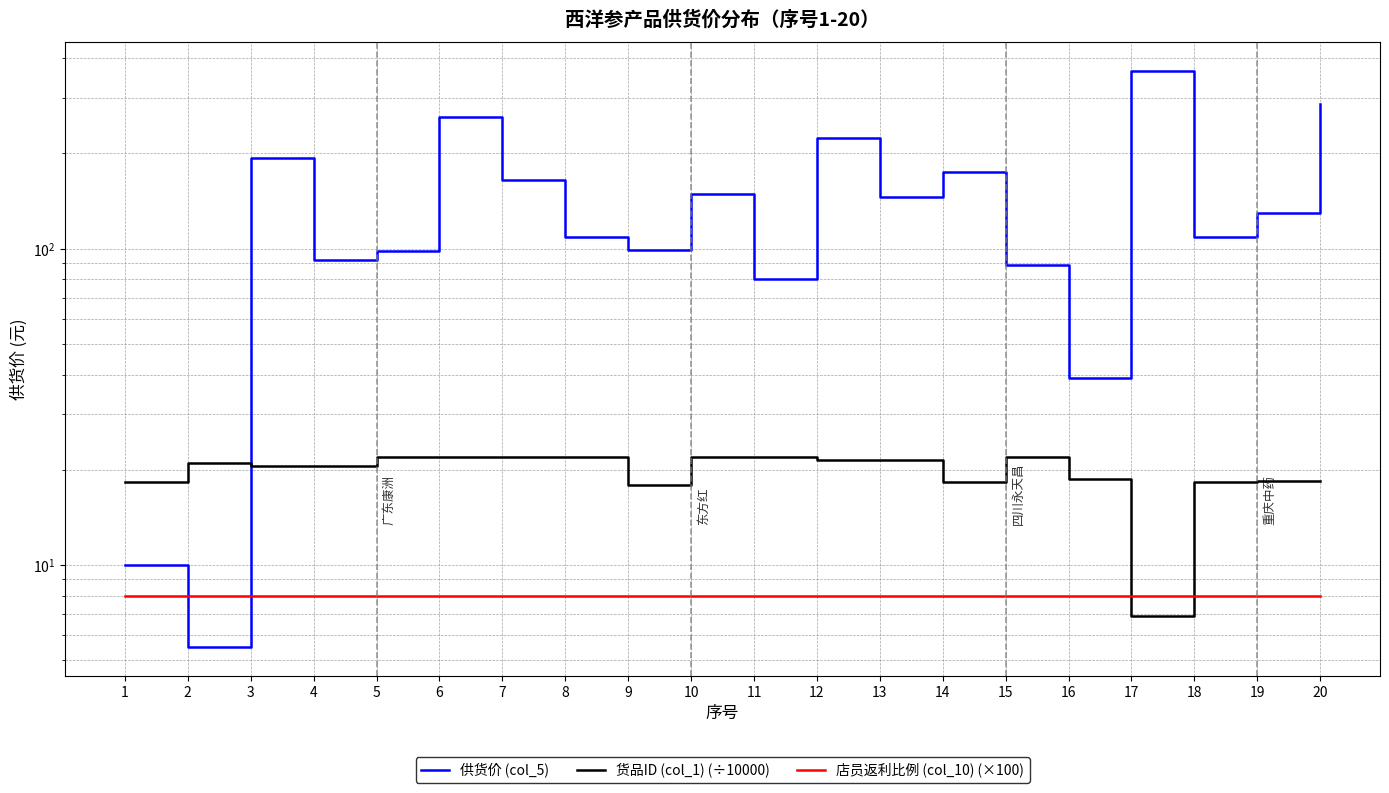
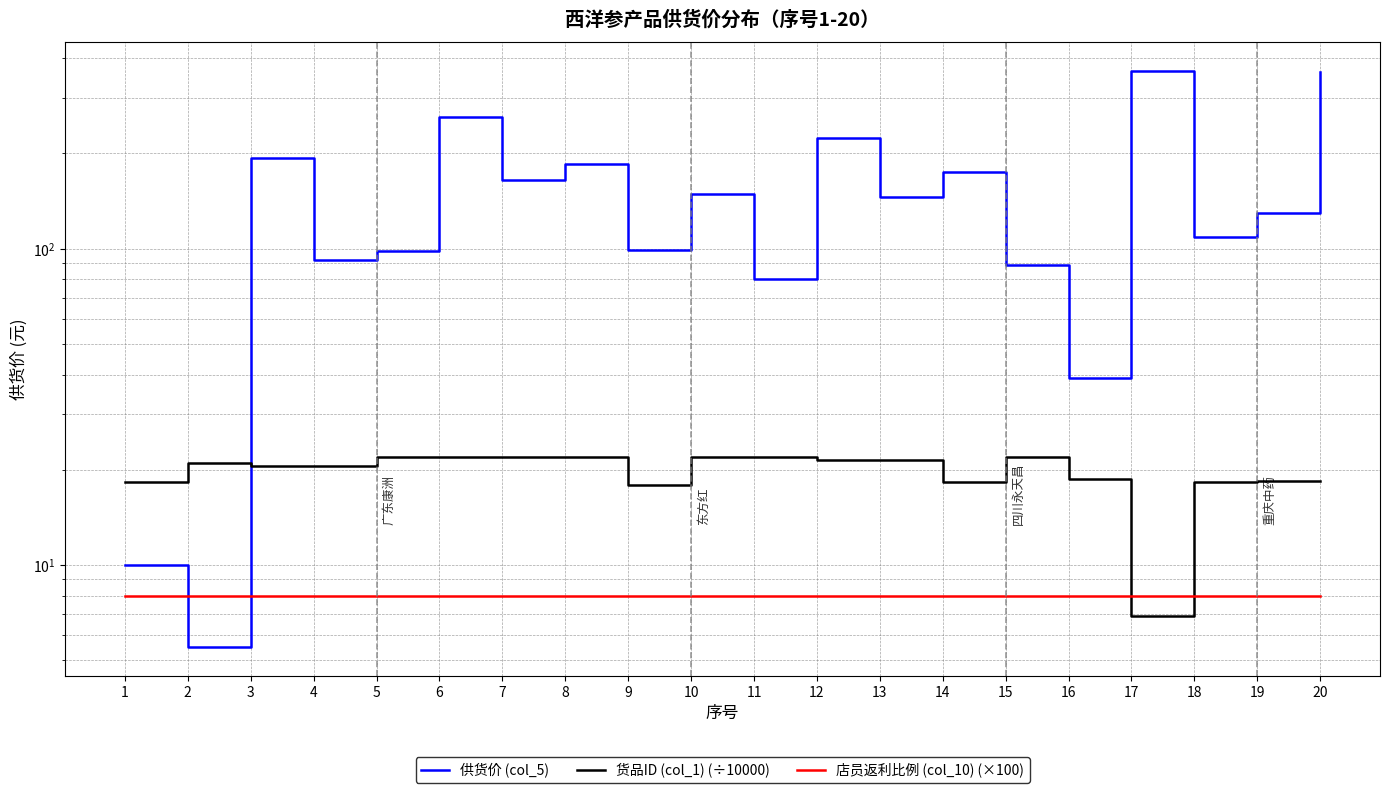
供货价 (col_5), 8: 109 -> 190
供货价 (col_5), 20: 290 -> 360
